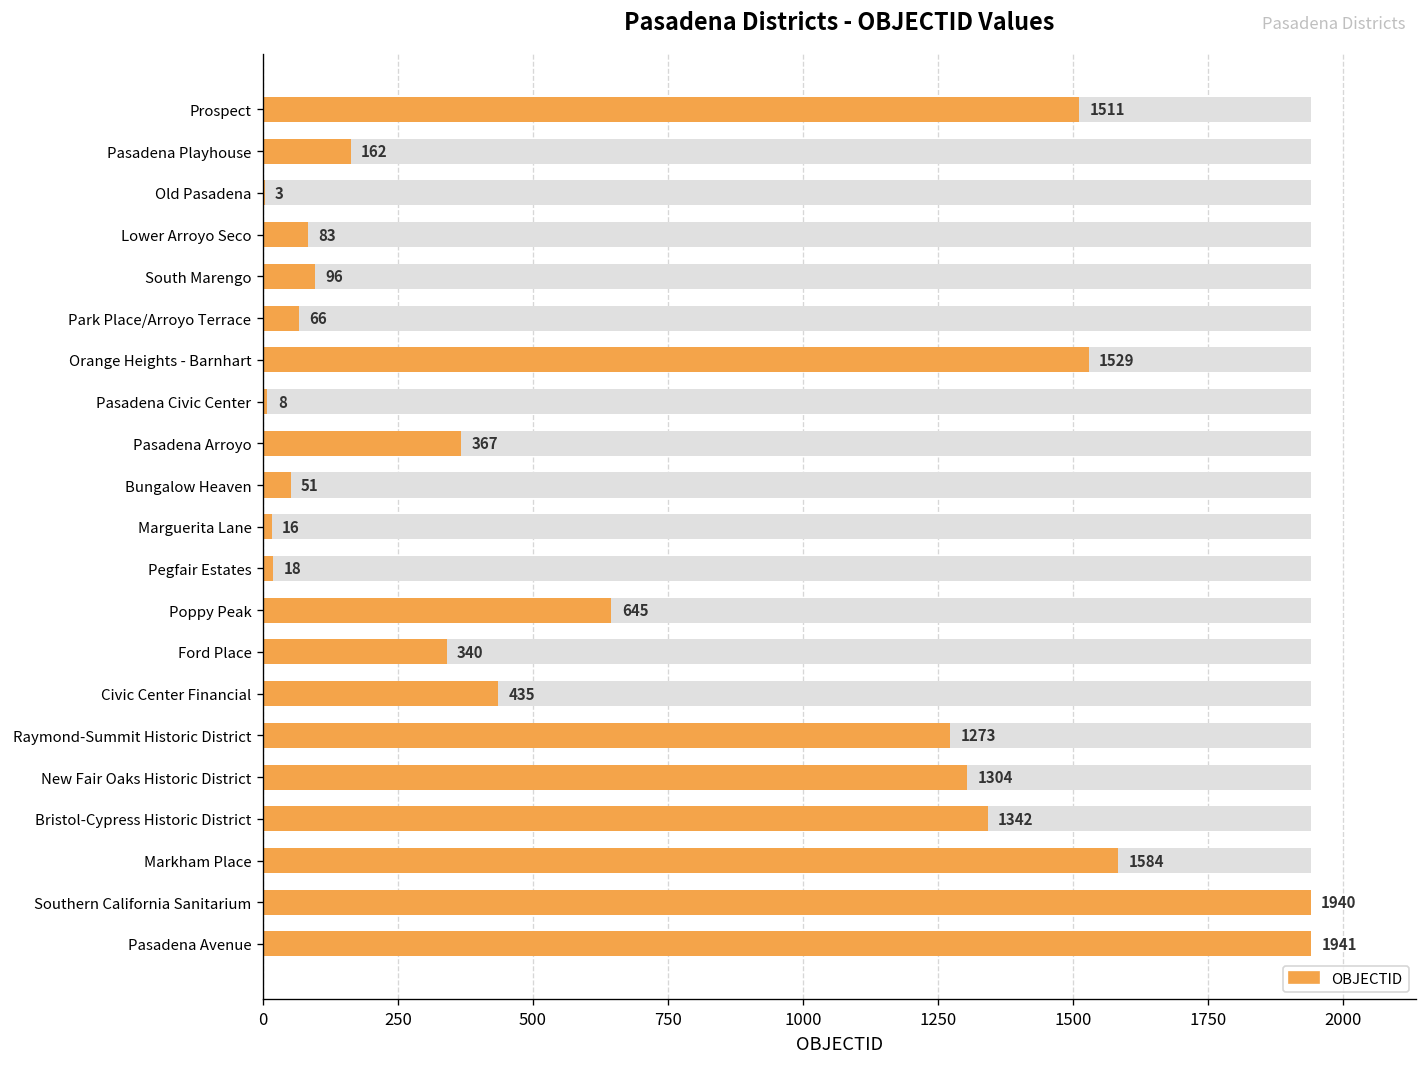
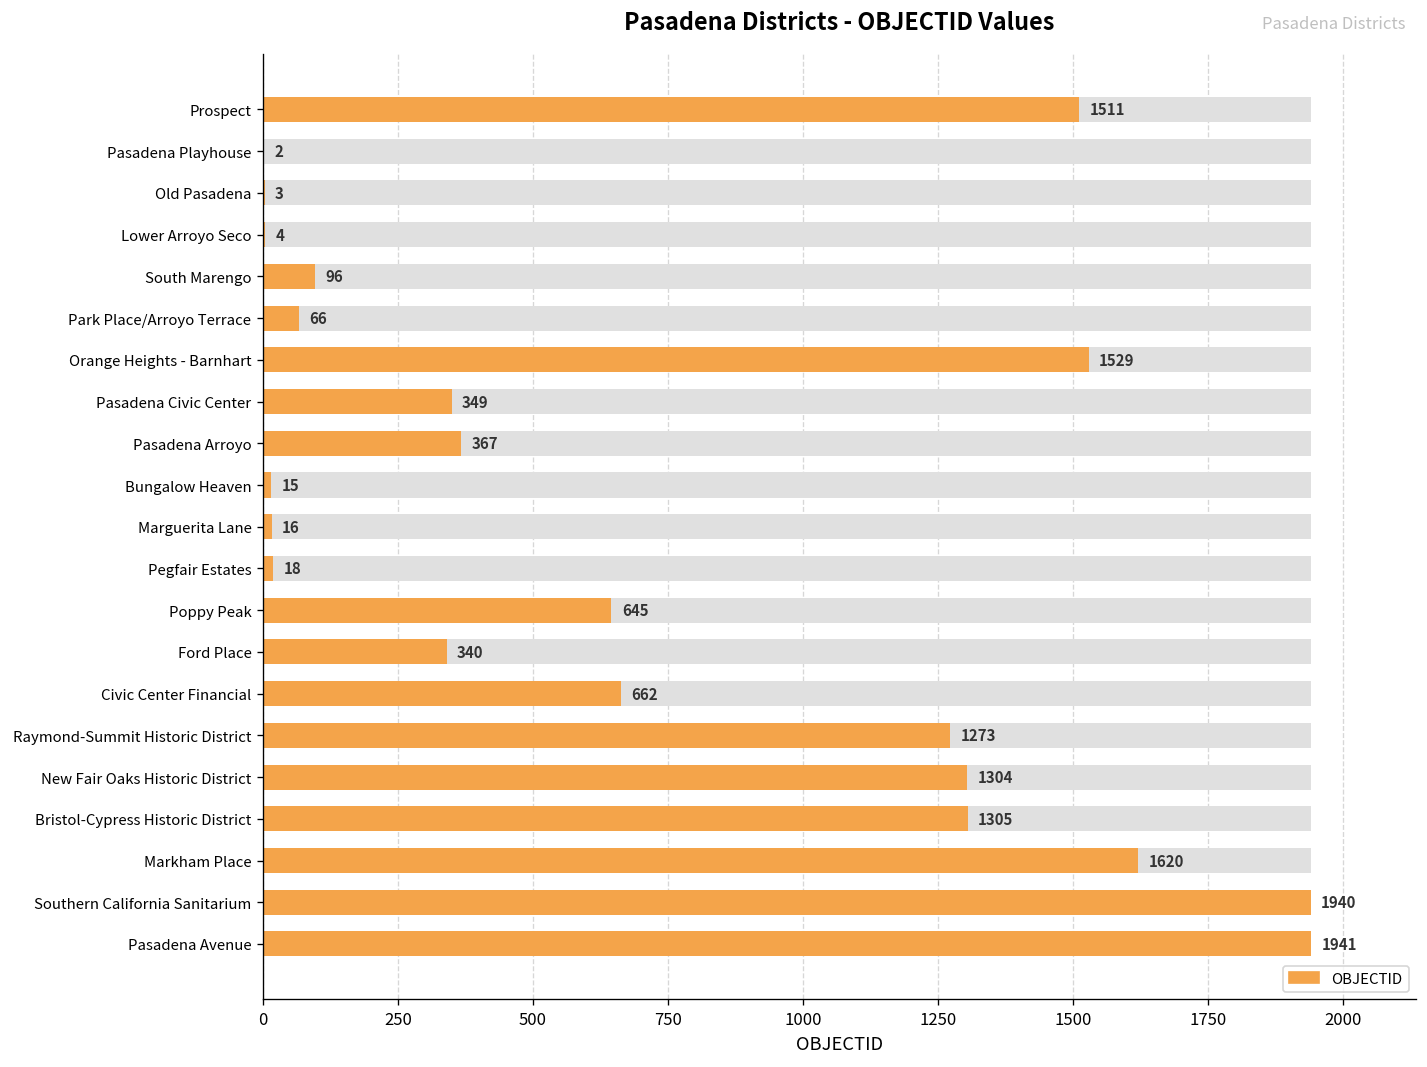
OBJECTID, Pasadena Playhouse: 162 -> 2
OBJECTID, Lower Arroyo Seco: 83 -> 4
OBJECTID, Pasadena Civic Center: 8 -> 349
OBJECTID, Bungalow Heaven: 51 -> 15
OBJECTID, Civic Center Financial: 435 -> 662
OBJECTID, Bristol-Cypress Historic District: 1342 -> 1305
OBJECTID, Markham Place: 1584 -> 1620
